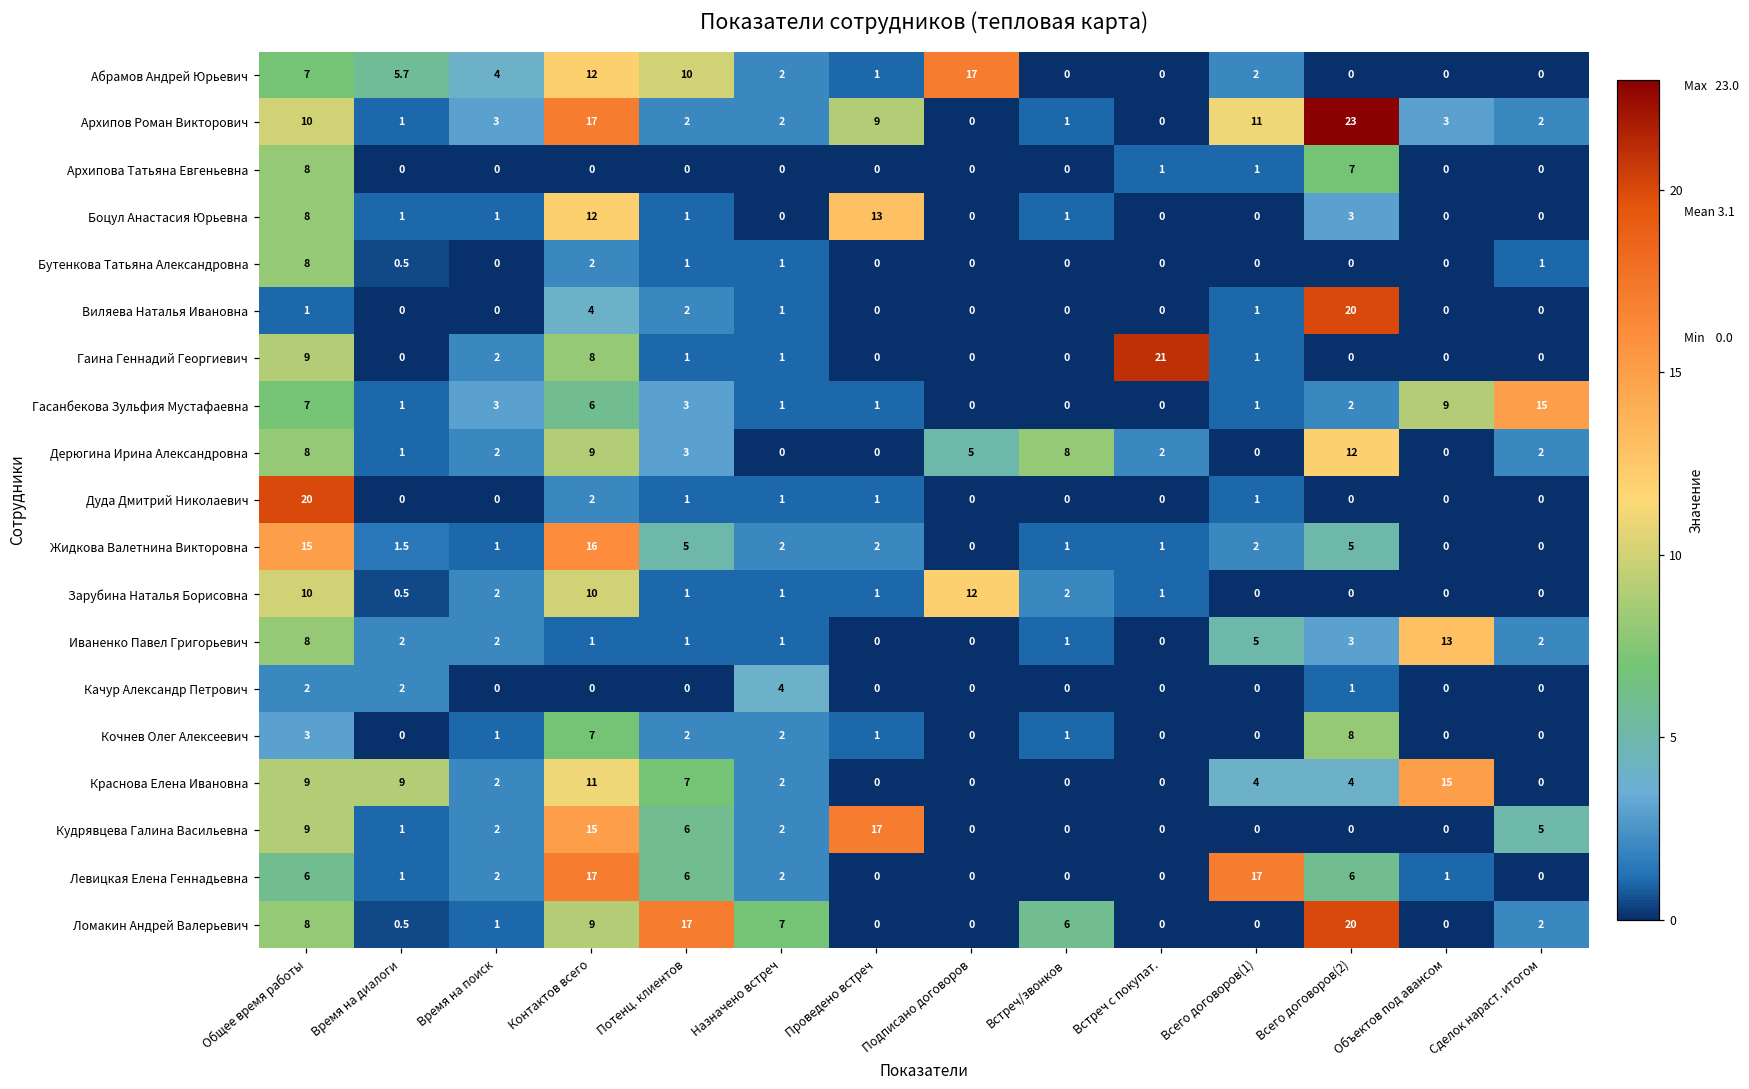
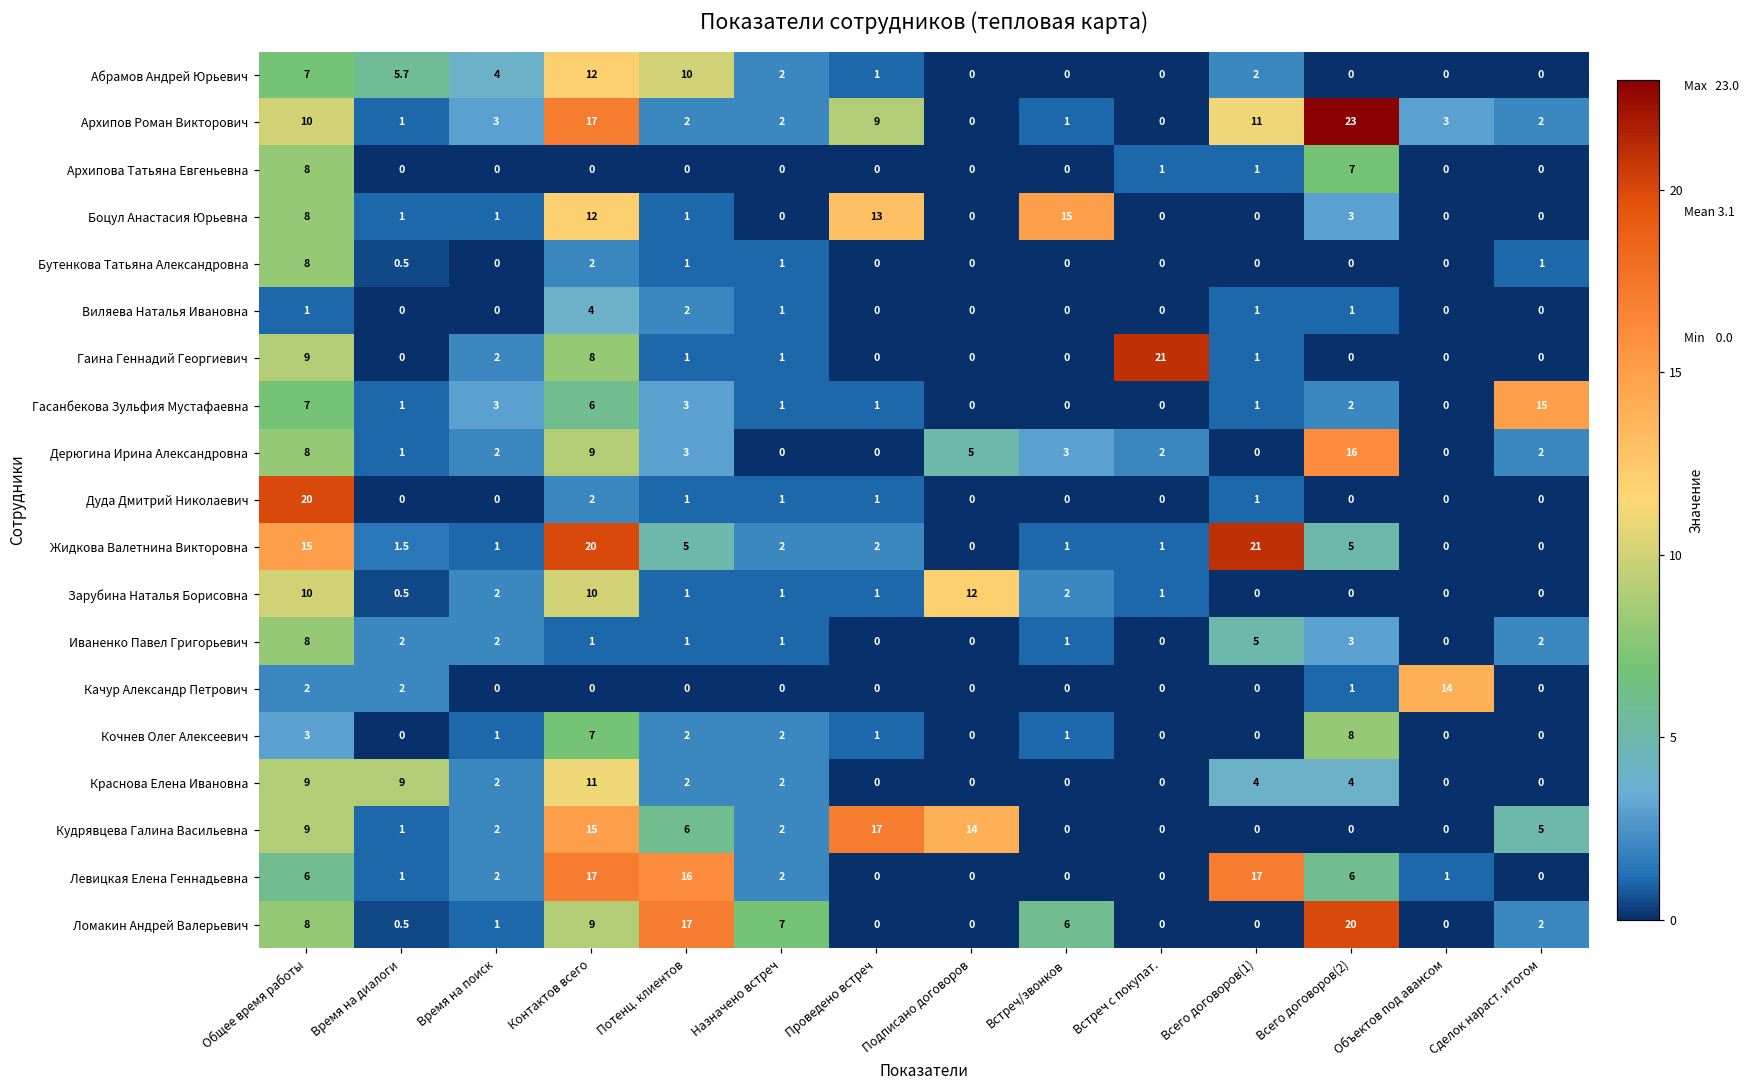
Абрамов Андрей Юрьевич, Подписано договоров: 17 -> 0
Боцул Анастасия Юрьевна, Встреч/звонков: 1 -> 15
Виляева Наталья Ивановна, Всего договоров(2): 20 -> 1
Гасанбекова Зульфия Мустафаевна, Объектов под авансом: 9 -> 0
Дерюгина Ирина Александровна, Встреч/звонков: 8 -> 3
Дерюгина Ирина Александровна, Всего договоров(2): 12 -> 16
Жидкова Валетнина Викторовна, Контактов всего: 16 -> 20
Жидкова Валетнина Викторовна, Всего договоров(1): 2 -> 21
Иваненко Павел Григорьевич, Объектов под авансом: 13 -> 0
Качур Александр Петрович, Назначено встреч: 4 -> 0
Качур Александр Петрович, Объектов под авансом: 0 -> 14
Краснова Елена Ивановна, Потенц. клиентов: 7 -> 2
Краснова Елена Ивановна, Объектов под авансом: 15 -> 0
Кудрявцева Галина Васильевна, Подписано договоров: 0 -> 14
Левицкая Елена Геннадьевна, Потенц. клиентов: 6 -> 16
